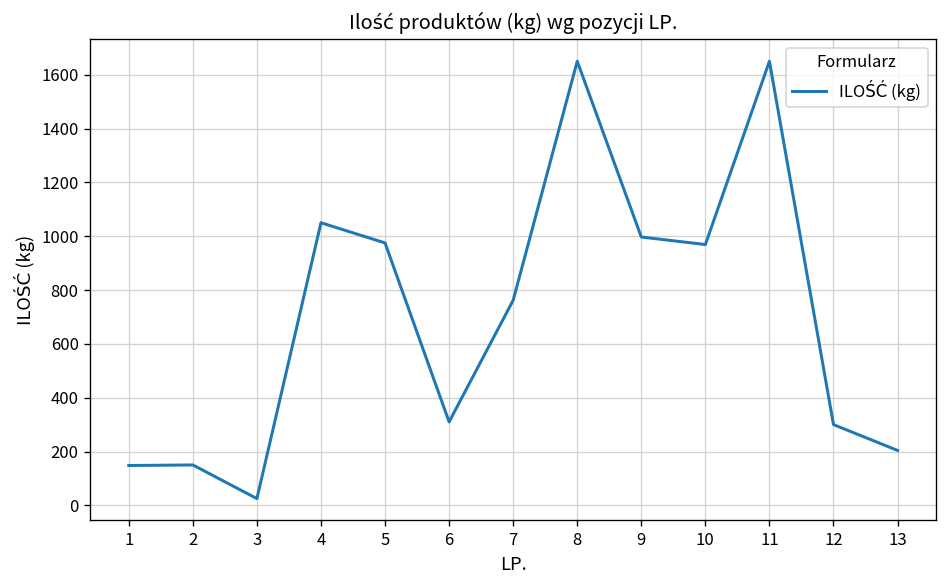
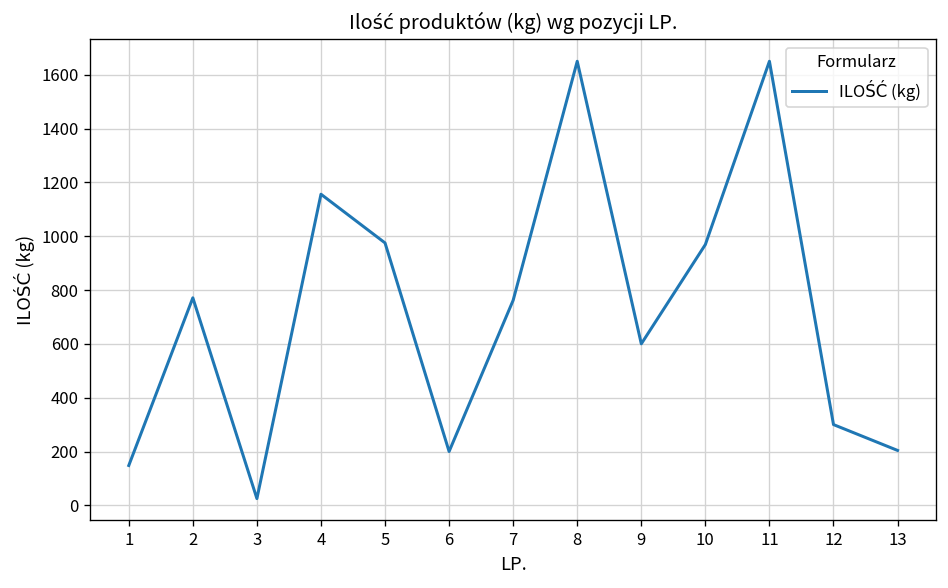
2: 150 -> 770
4: 1050 -> 1160
6: 310 -> 200
9: 1000 -> 600
